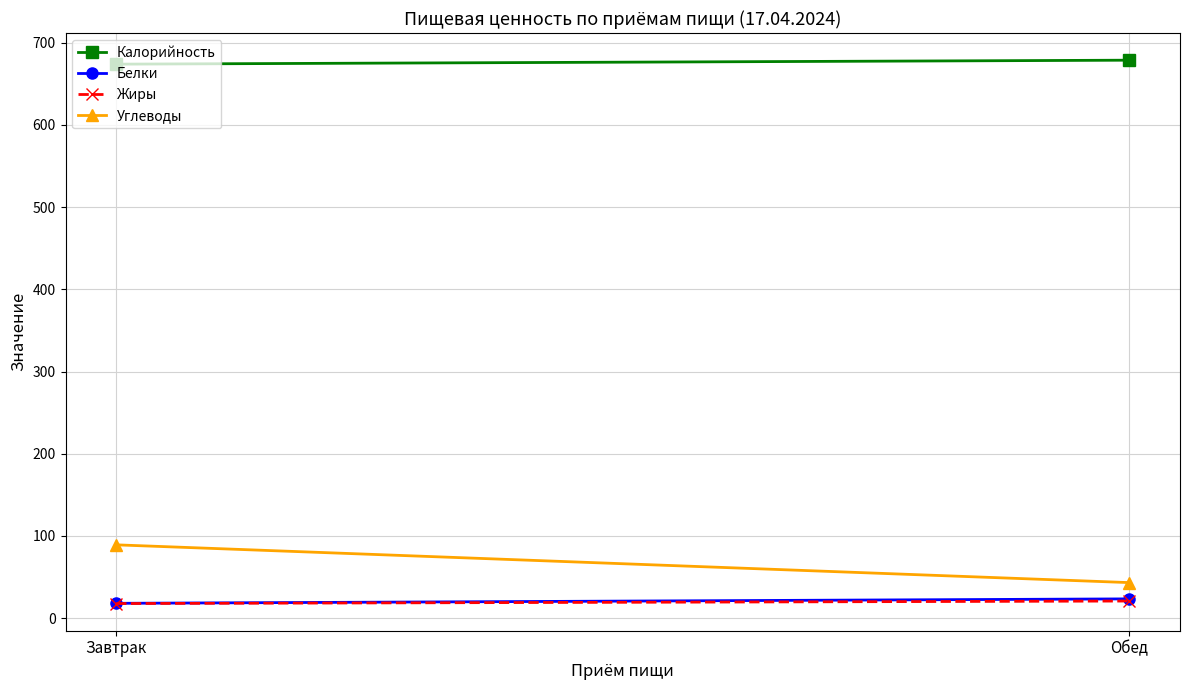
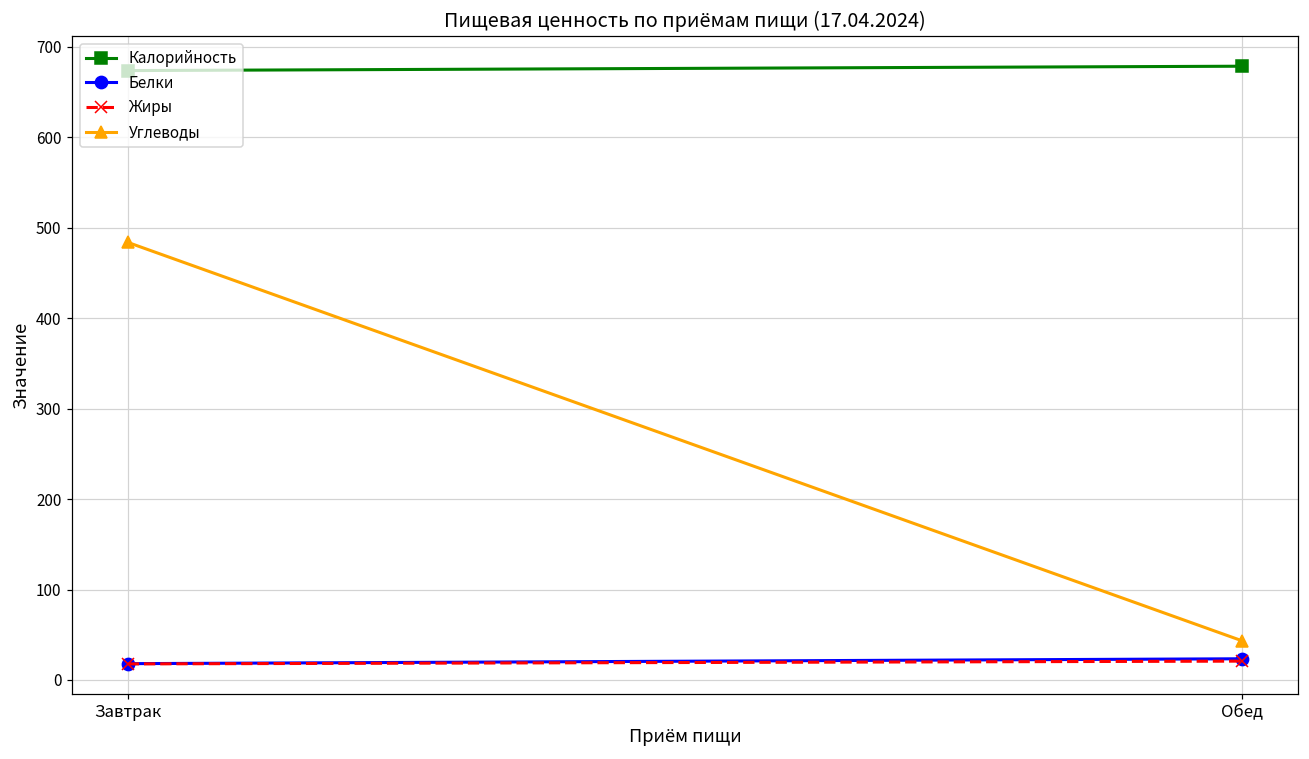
Углеводы, Завтрак: 90 -> 480
